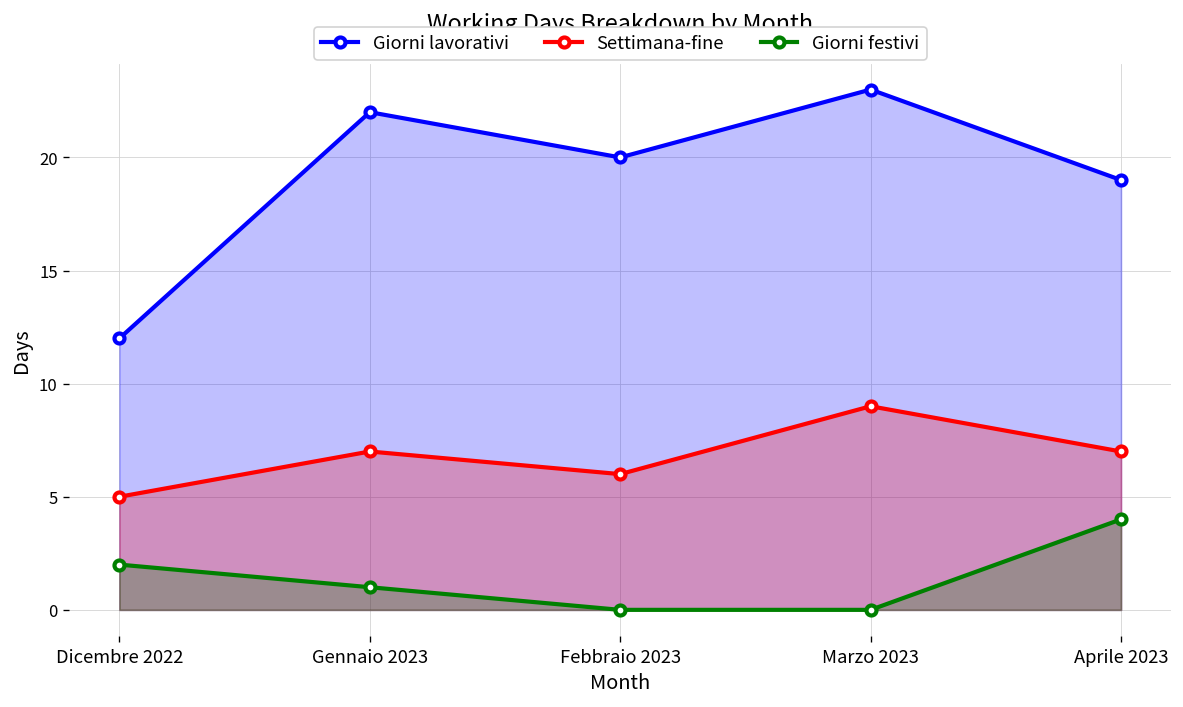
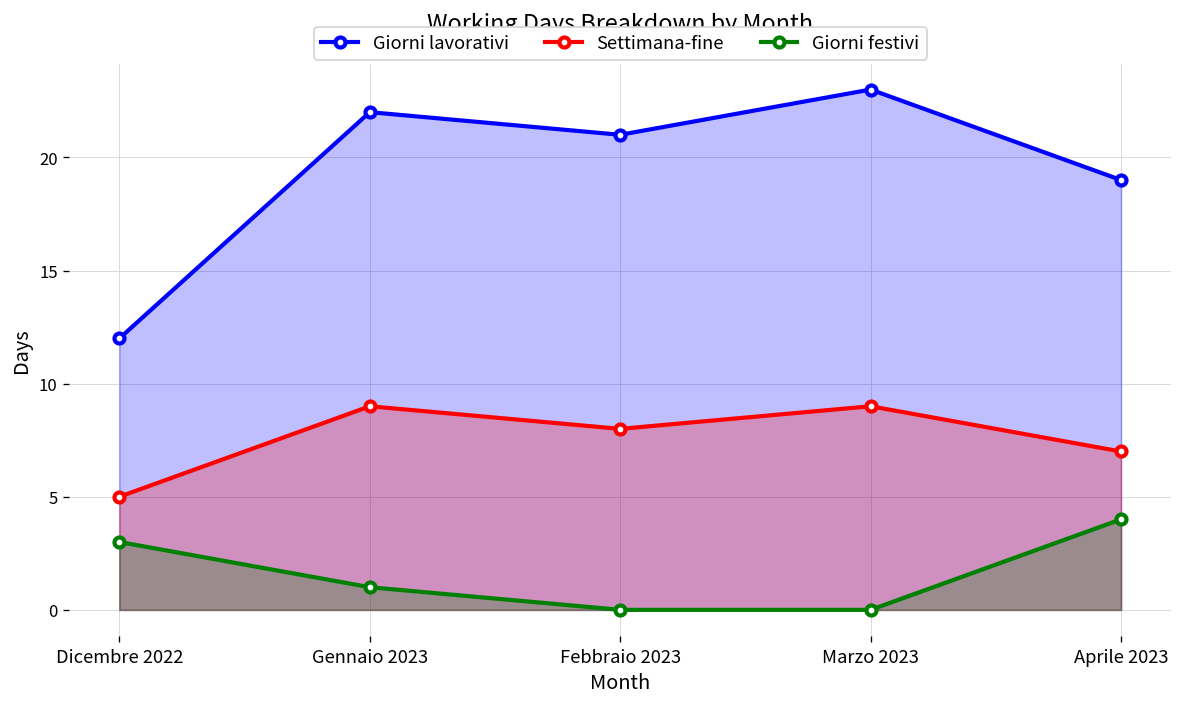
Giorni festivi, Dicembre 2022: 2 -> 3
Settimana-fine, Gennaio 2023: 7 -> 9
Giorni lavorativi, Febbraio 2023: 20 -> 21
Settimana-fine, Febbraio 2023: 6 -> 8
